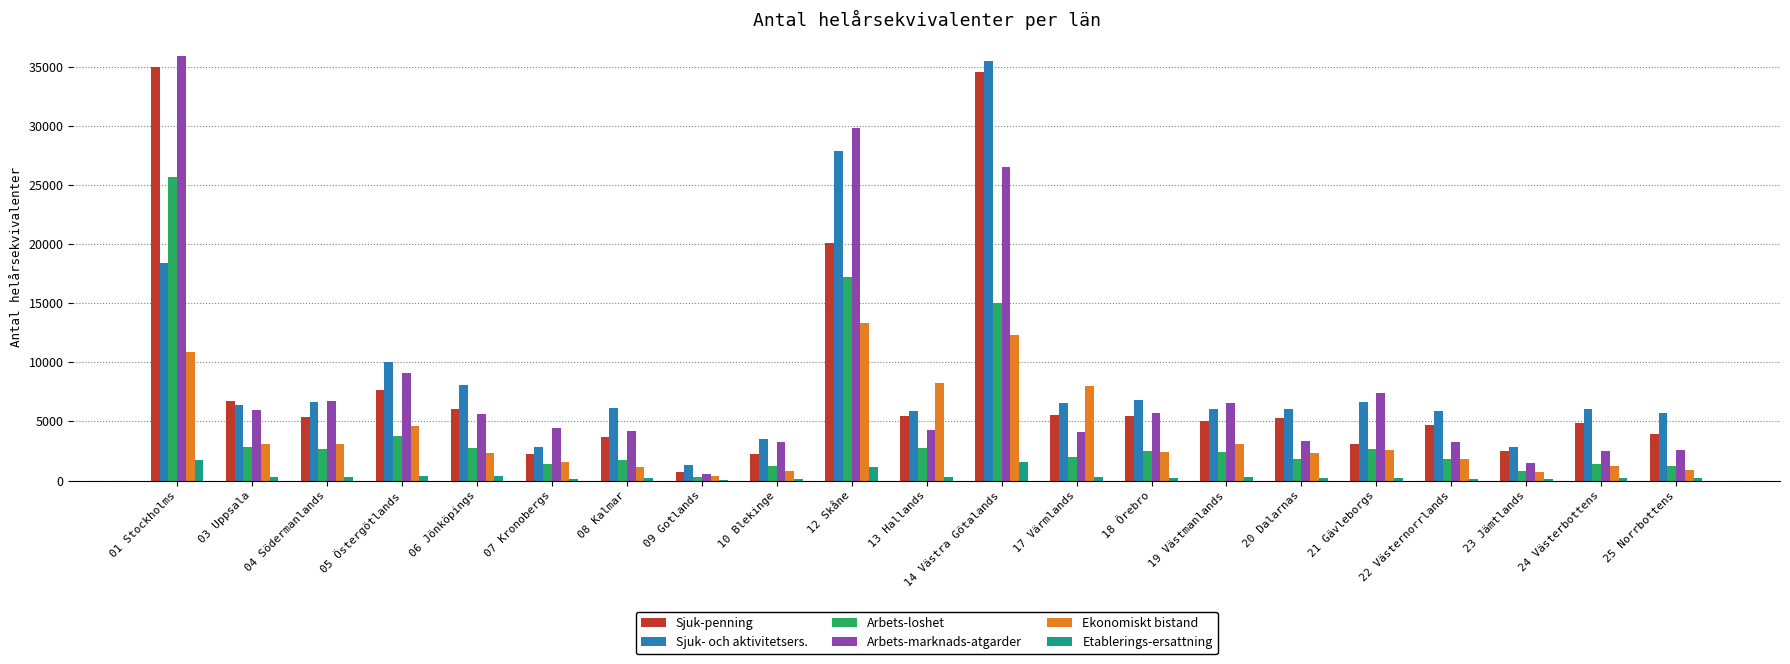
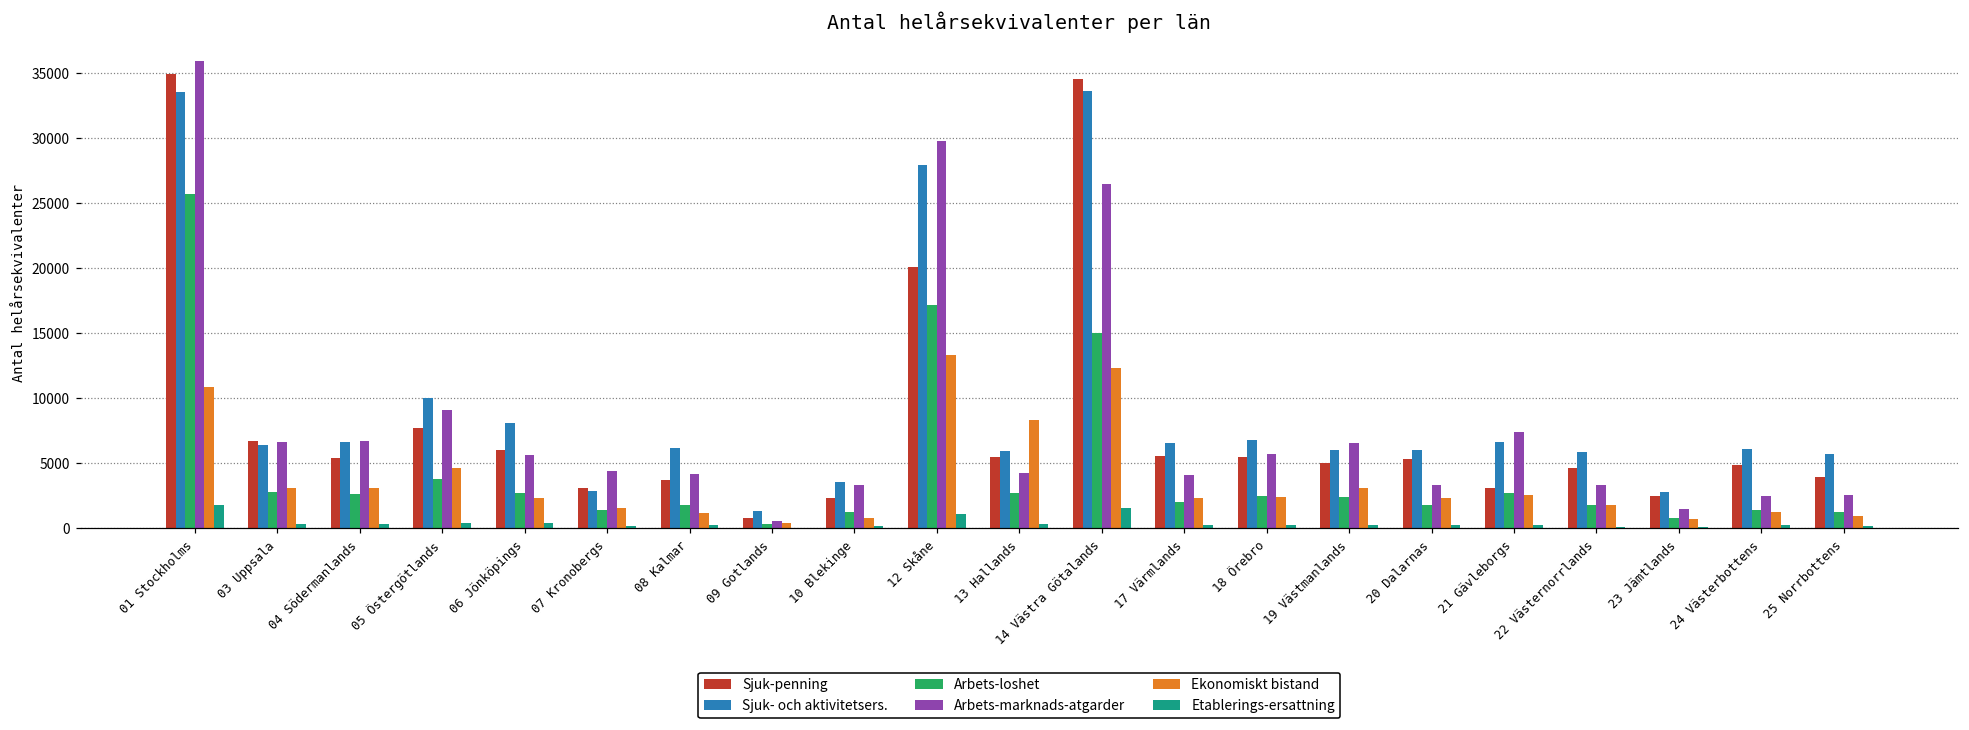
Sjuk- och aktivitetsers., 01 Stockholms: 18400 -> 33600
Arbets-marknads-atgarder, 03 Uppsala: 5900 -> 6600
Sjuk-penning, 07 Kronobergs: 2200 -> 3100
Sjuk- och aktivitetsers., 14 Västra Götalands: 35500 -> 33600
Ekonomiskt bistand, 17 Värmlands: 8000 -> 2300
